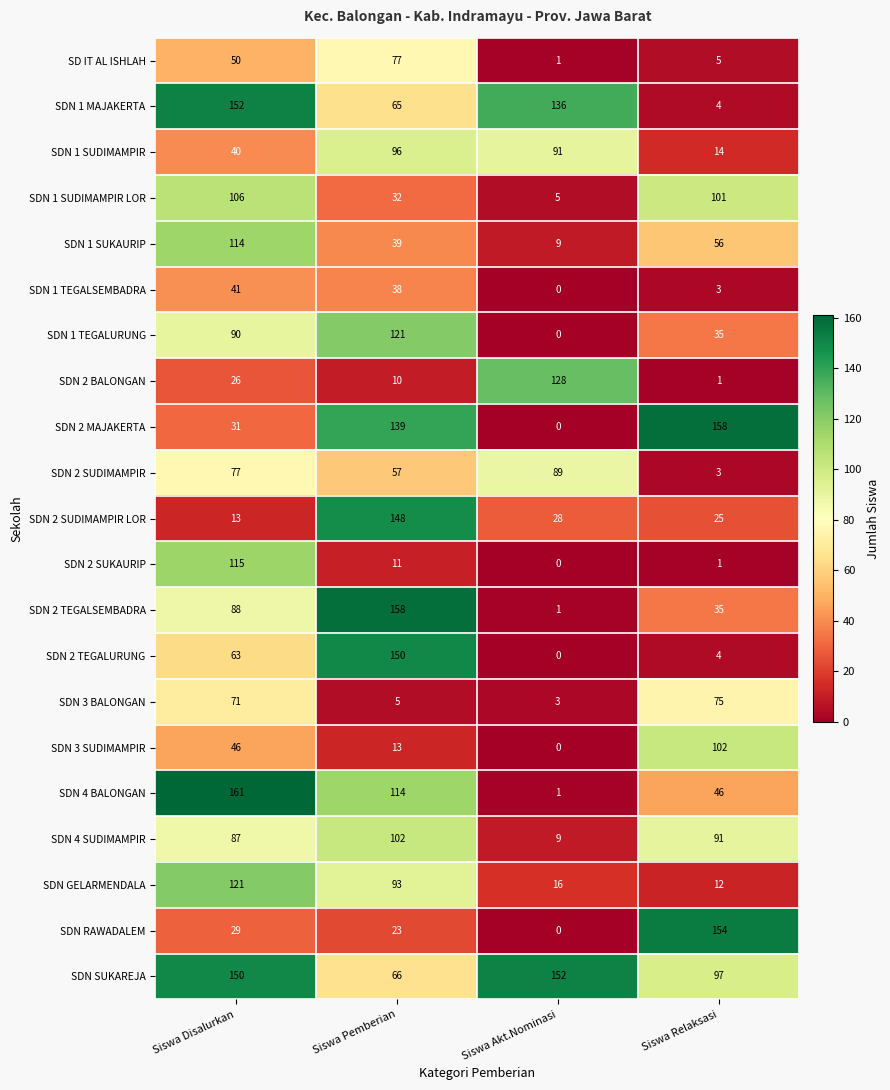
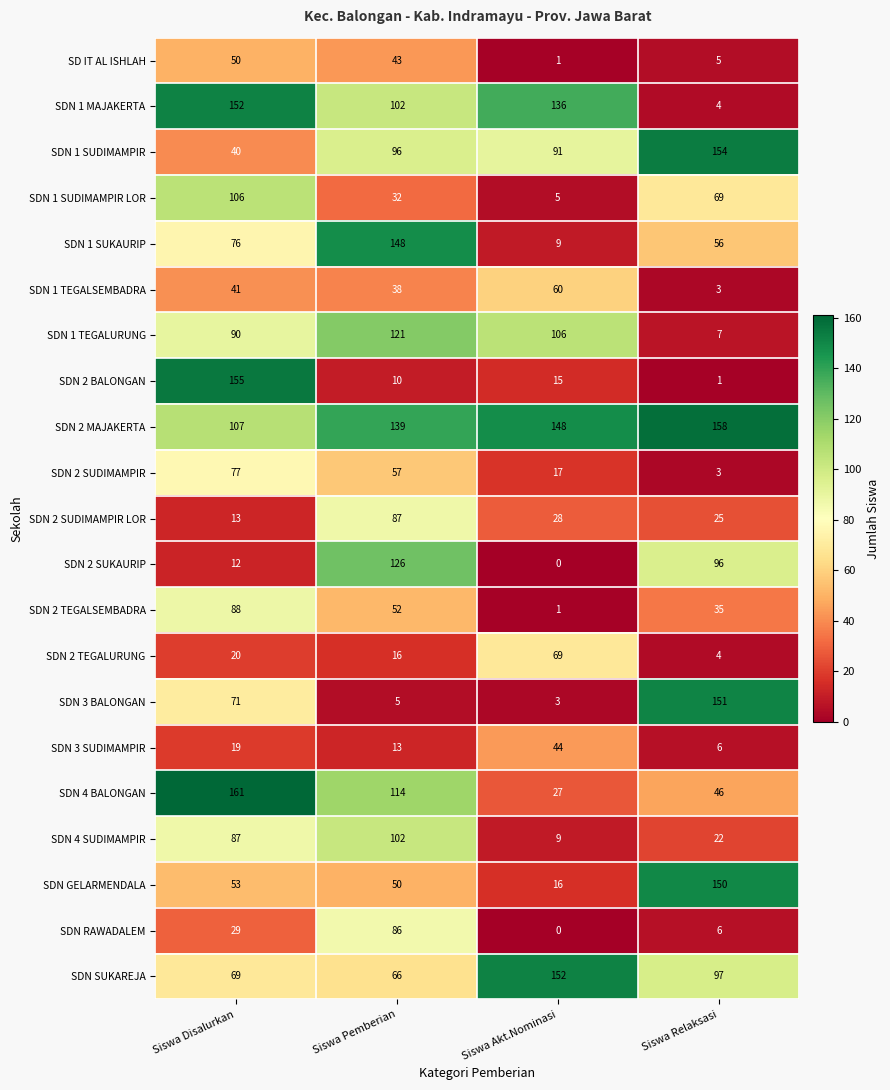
SD IT AL ISHLAH, Siswa Pemberian: 77 -> 43
SDN 1 MAJAKERTA, Siswa Pemberian: 65 -> 102
SDN 1 SUDIMAMPIR, Siswa Relaksasi: 14 -> 154
SDN 1 SUDIMAMPIR LOR, Siswa Relaksasi: 101 -> 69
SDN 1 SUKAURIP, Siswa Disalurkan: 114 -> 76
SDN 1 SUKAURIP, Siswa Pemberian: 39 -> 148
SDN 1 TEGALSEMBADRA, Siswa Akt.Nominasi: 0 -> 60
SDN 1 TEGALURUNG, Siswa Akt.Nominasi: 0 -> 106
SDN 1 TEGALURUNG, Siswa Relaksasi: 35 -> 7
SDN 2 BALONGAN, Siswa Disalurkan: 26 -> 155
SDN 2 BALONGAN, Siswa Akt.Nominasi: 128 -> 15
SDN 2 MAJAKERTA, Siswa Disalurkan: 31 -> 107
SDN 2 MAJAKERTA, Siswa Akt.Nominasi: 0 -> 148
SDN 2 SUDIMAMPIR, Siswa Akt.Nominasi: 89 -> 17
SDN 2 SUDIMAMPIR LOR, Siswa Pemberian: 148 -> 87
SDN 2 SUKAURIP, Siswa Disalurkan: 115 -> 12
SDN 2 SUKAURIP, Siswa Pemberian: 11 -> 126
SDN 2 SUKAURIP, Siswa Relaksasi: 1 -> 96
SDN 2 TEGALSEMBADRA, Siswa Pemberian: 158 -> 52
SDN 2 TEGALURUNG, Siswa Disalurkan: 63 -> 20
SDN 2 TEGALURUNG, Siswa Pemberian: 150 -> 16
SDN 2 TEGALURUNG, Siswa Akt.Nominasi: 0 -> 69
SDN 3 BALONGAN, Siswa Relaksasi: 75 -> 151
SDN 3 SUDIMAMPIR, Siswa Disalurkan: 46 -> 19
SDN 3 SUDIMAMPIR, Siswa Akt.Nominasi: 0 -> 44
SDN 3 SUDIMAMPIR, Siswa Relaksasi: 102 -> 6
SDN 4 BALONGAN, Siswa Akt.Nominasi: 1 -> 27
SDN 4 SUDIMAMPIR, Siswa Relaksasi: 91 -> 22
SDN GELARMENDALA, Siswa Disalurkan: 121 -> 53
SDN GELARMENDALA, Siswa Pemberian: 93 -> 50
SDN GELARMENDALA, Siswa Relaksasi: 12 -> 150
SDN RAWADALEM, Siswa Pemberian: 23 -> 86
SDN RAWADALEM, Siswa Relaksasi: 154 -> 6
SDN SUKAREJA, Siswa Disalurkan: 150 -> 69
